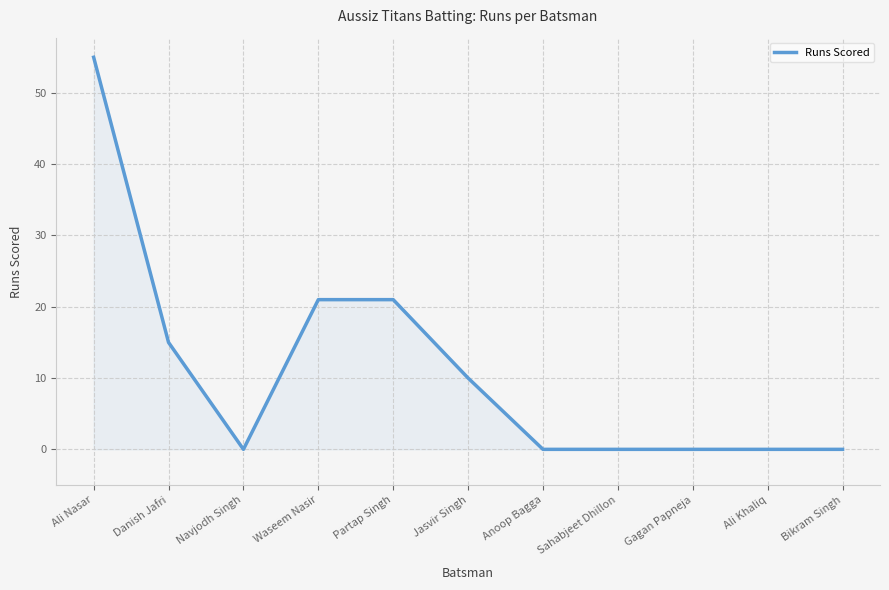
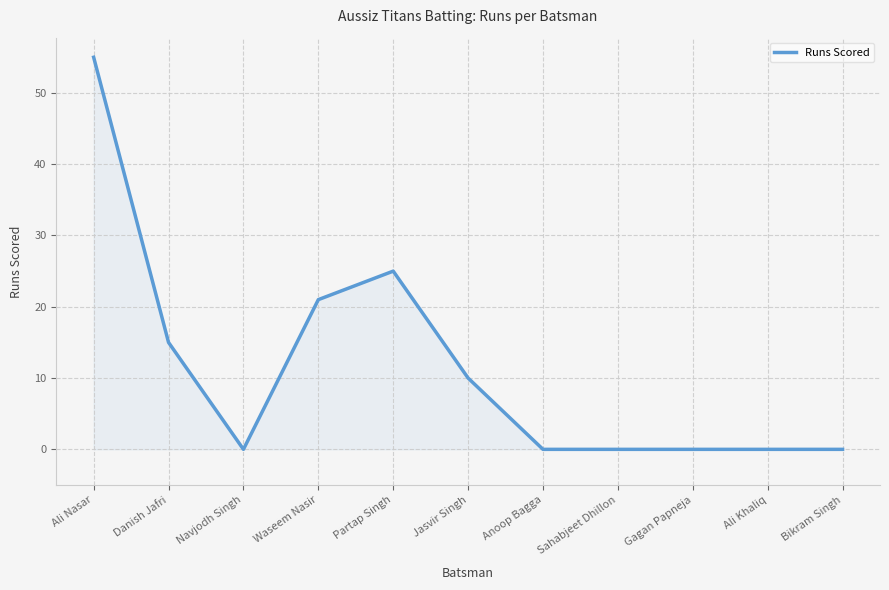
Partap Singh: 21 -> 25
